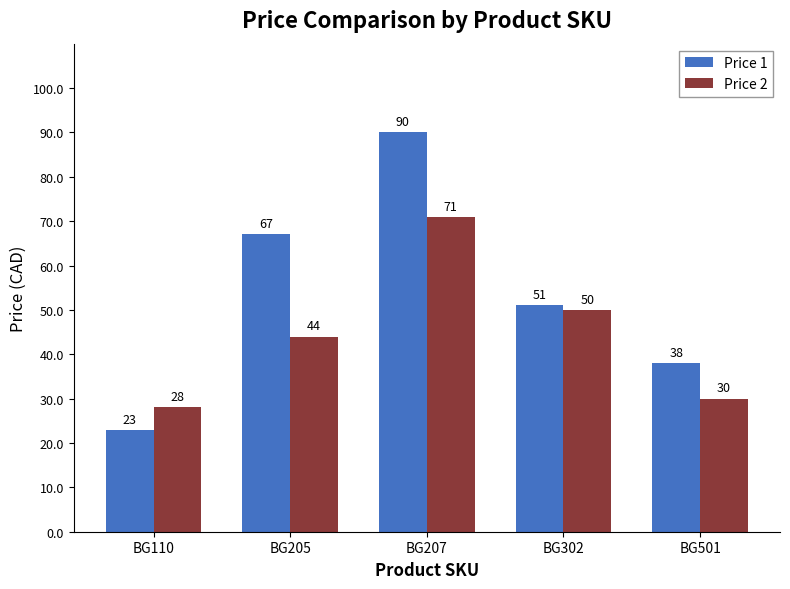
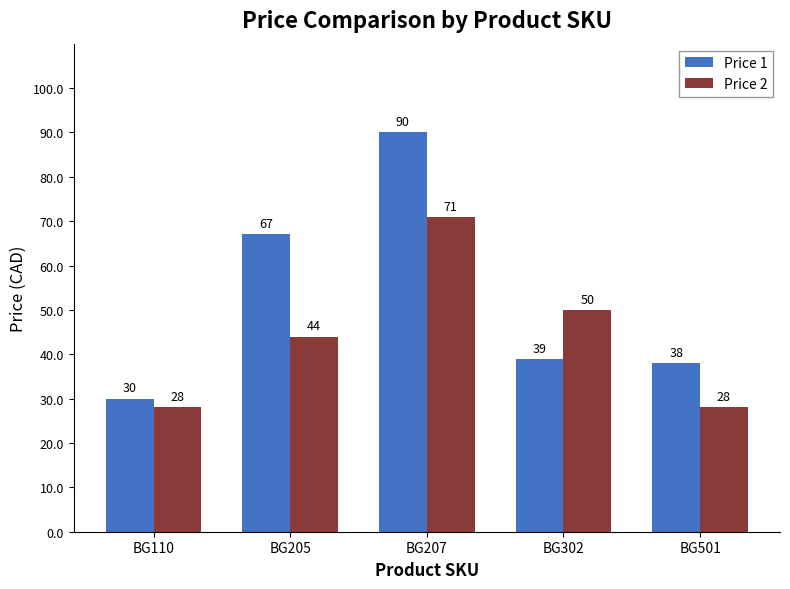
Price 1, BG110: 23 -> 30
Price 1, BG302: 51 -> 39
Price 2, BG501: 30 -> 28
